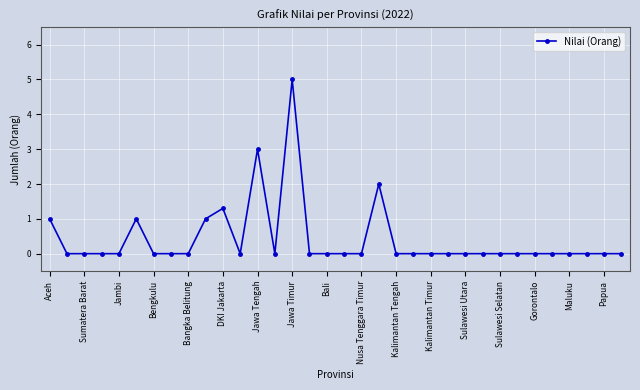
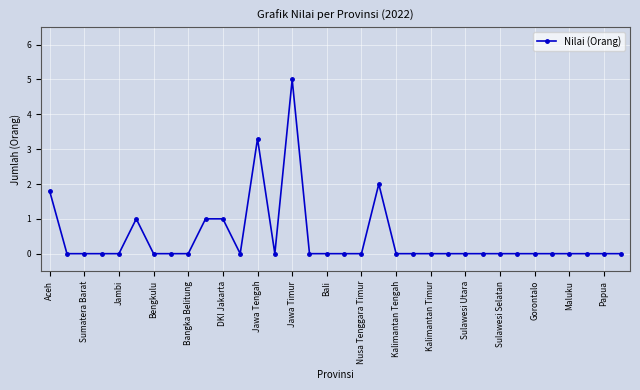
Aceh: 1.0 -> 1.8
DKI Jakarta: 1.3 -> 1.0
Jawa Tengah: 3.0 -> 3.3
